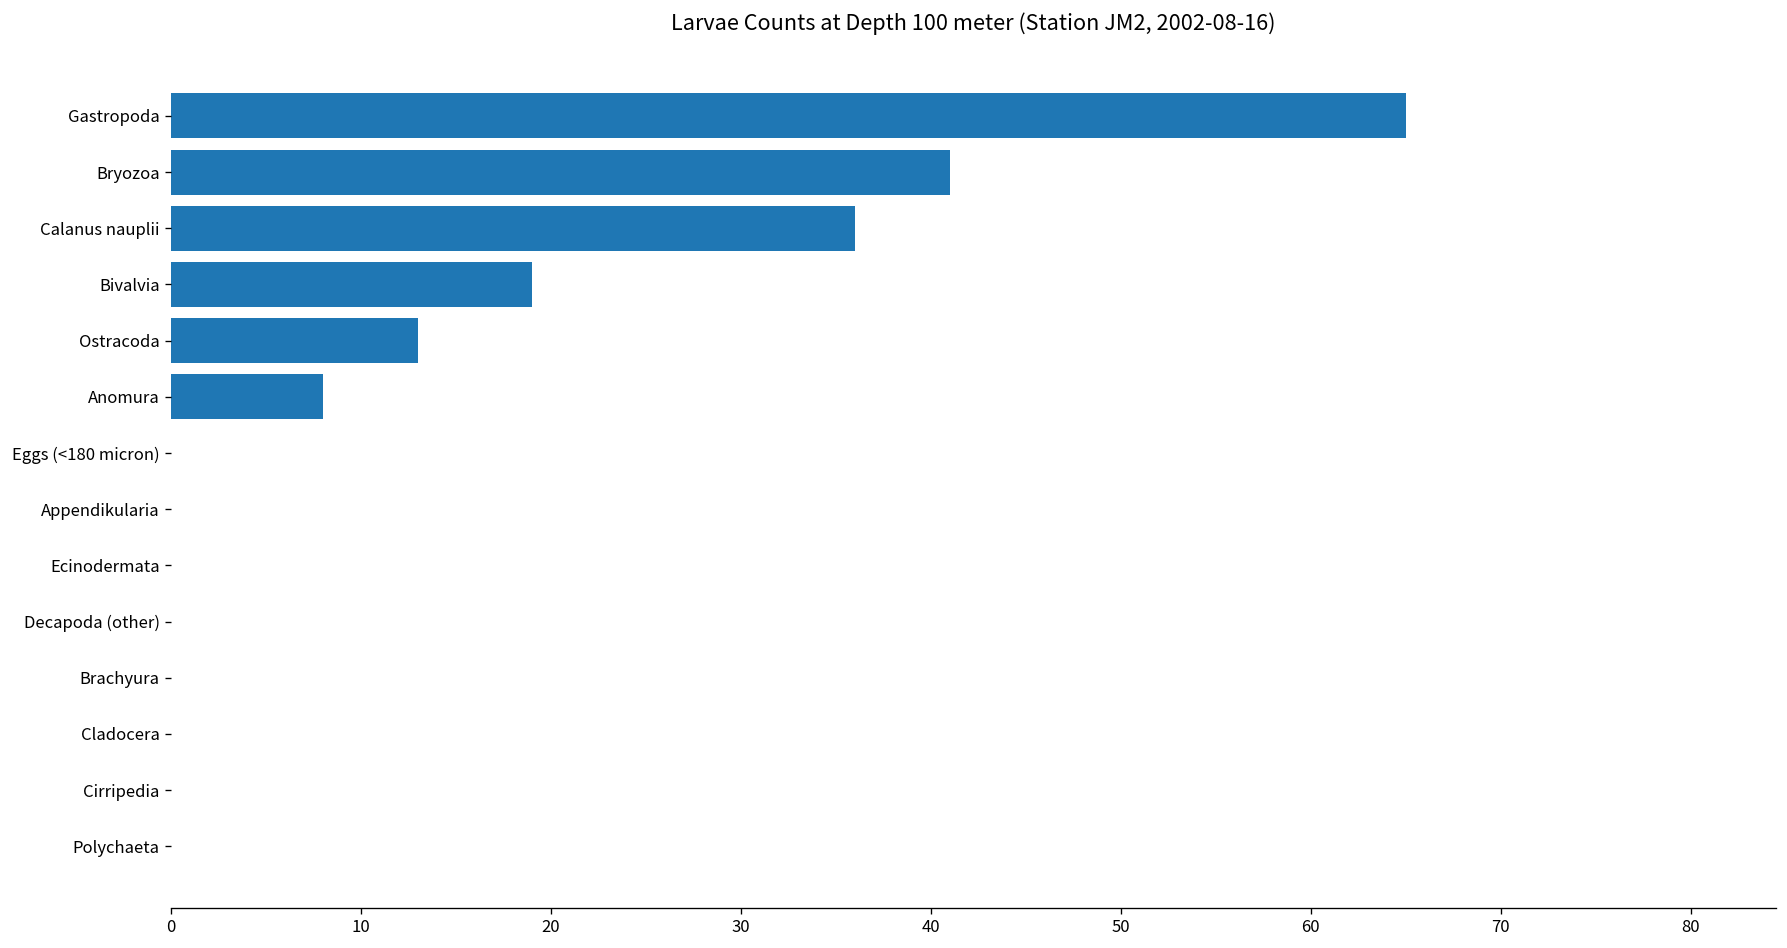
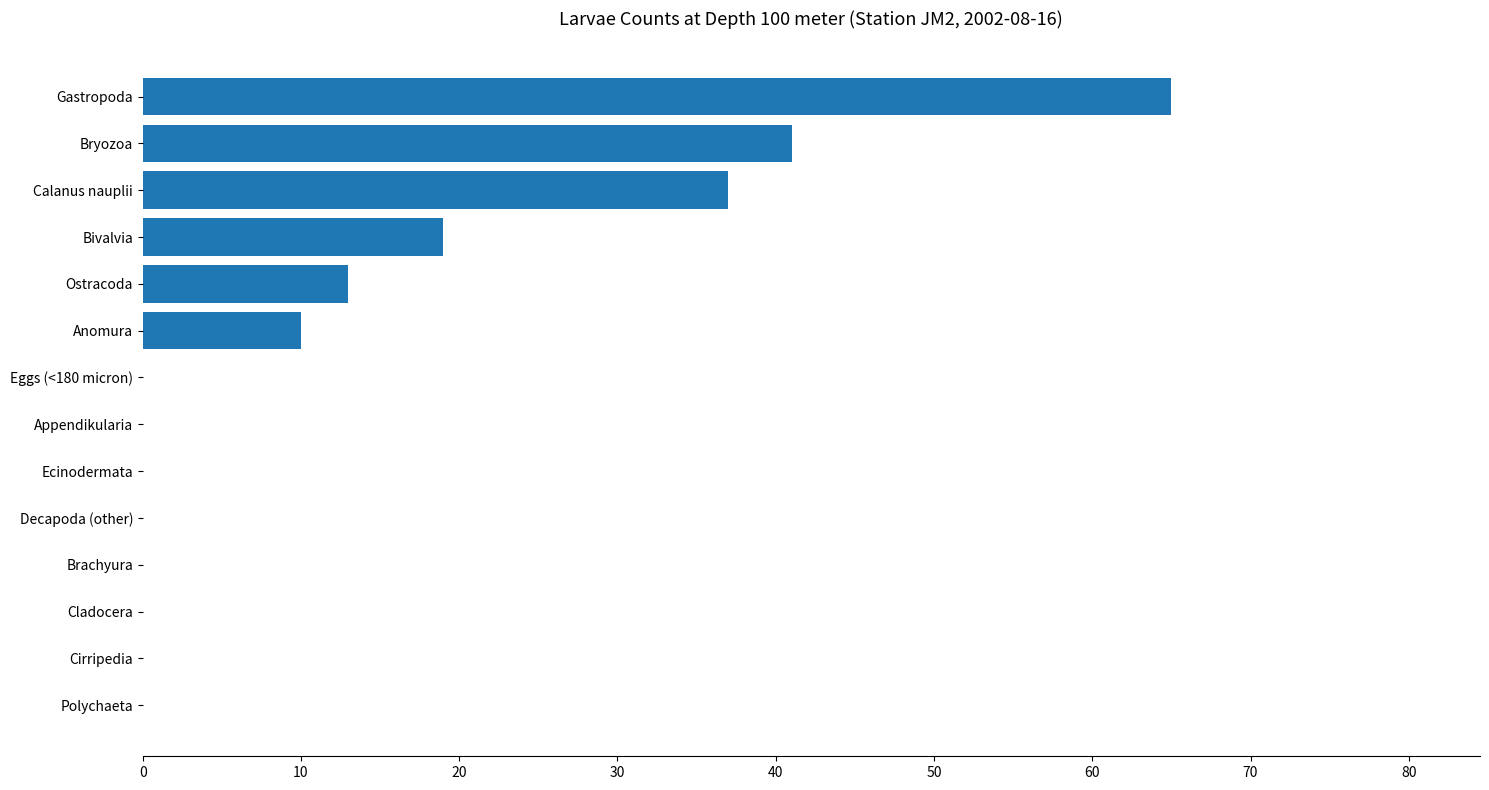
Calanus nauplii: 36 -> 37
Anomura: 8 -> 10
